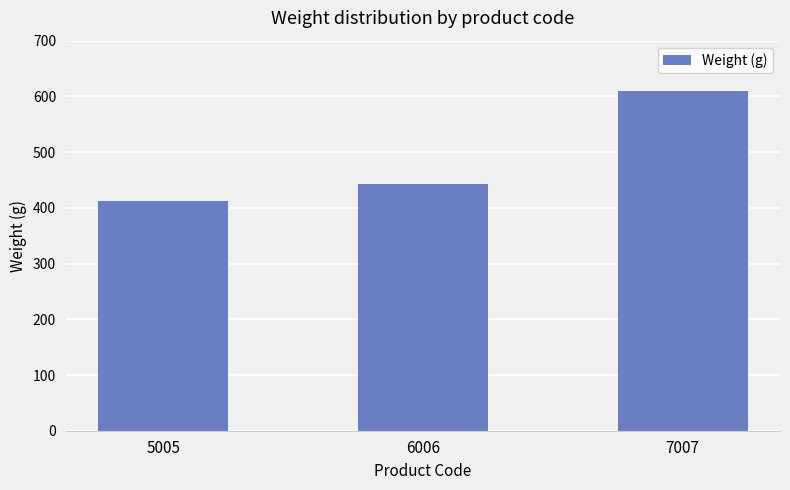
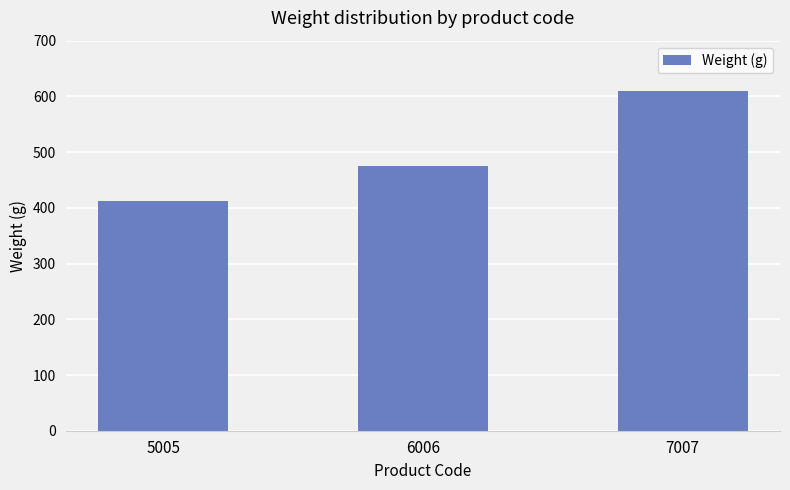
6006: 440 -> 480
